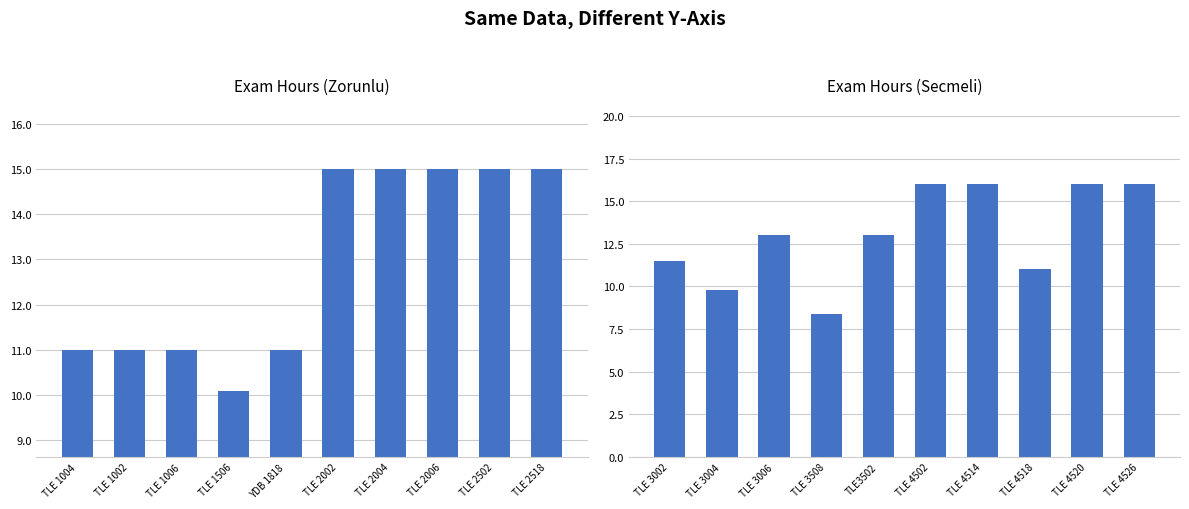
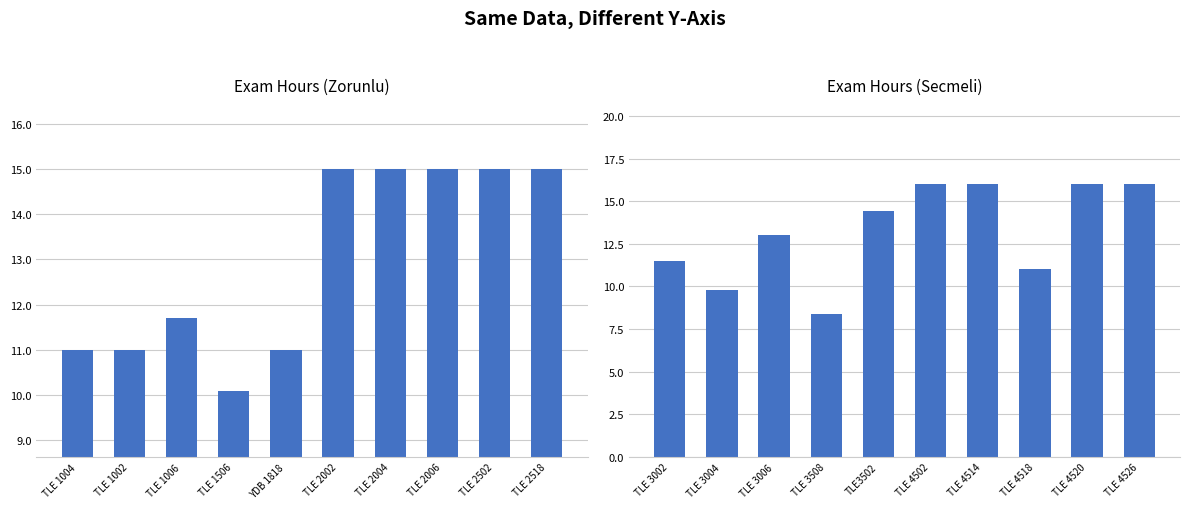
Exam Hours (Zorunlu), TLE 1006: 11.0 -> 11.7
Exam Hours (Secmeli), TLE3502: 13.0 -> 14.4
